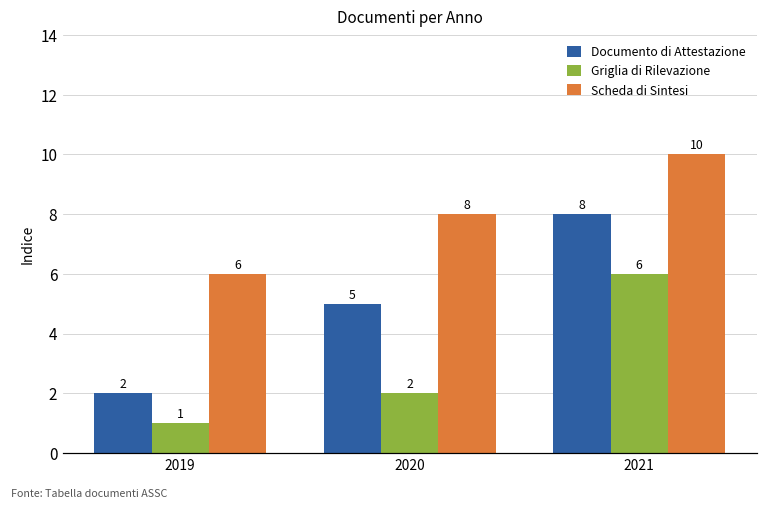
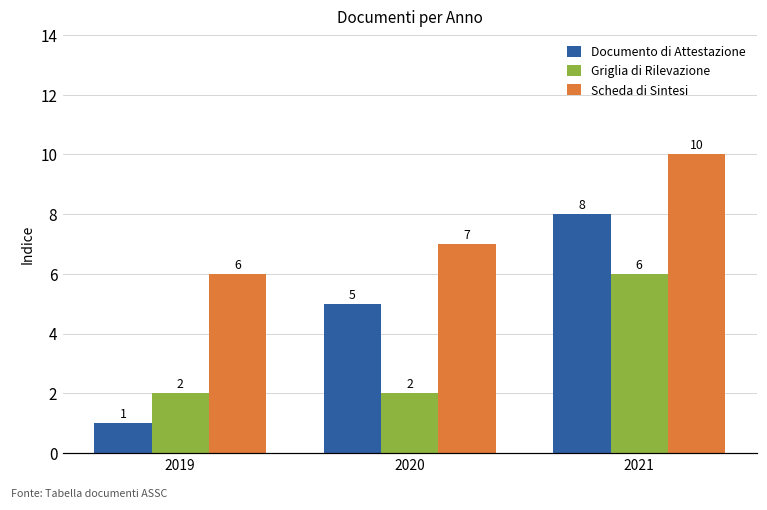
Documento di Attestazione, 2019: 2 -> 1
Griglia di Rilevazione, 2019: 1 -> 2
Scheda di Sintesi, 2020: 8 -> 7
